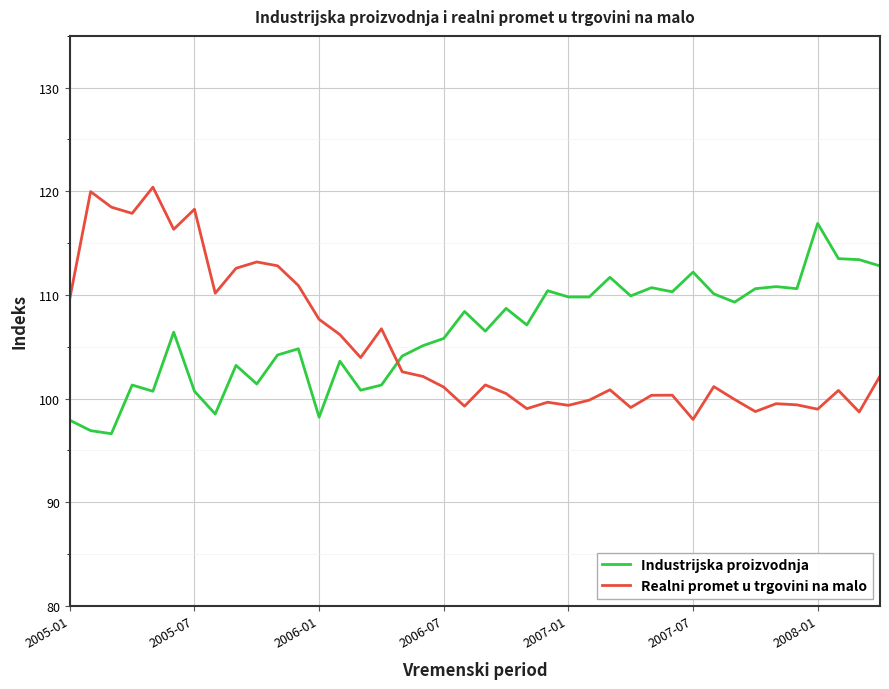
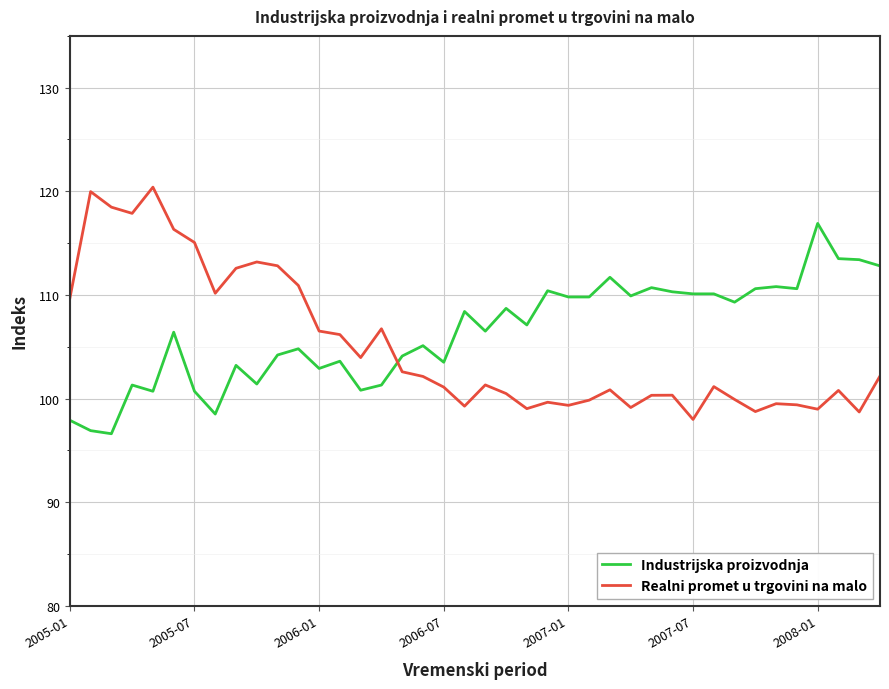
Realni promet u trgovini na malo, 2005-07: 118.3 -> 115.1
Industrijska proizvodnja, 2006-01: 98.2 -> 102.9
Realni promet u trgovini na malo, 2006-01: 107.6 -> 106.5
Industrijska proizvodnja, 2006-07: 105.8 -> 103.5
Industrijska proizvodnja, 2007-07: 112.2 -> 110.1
